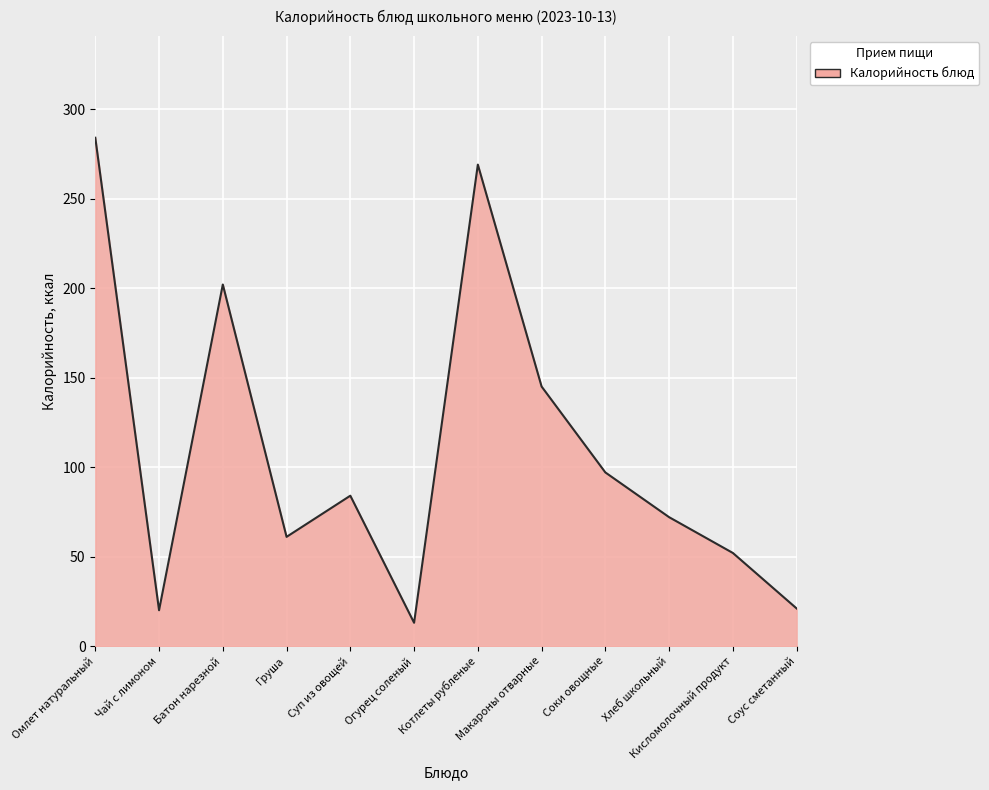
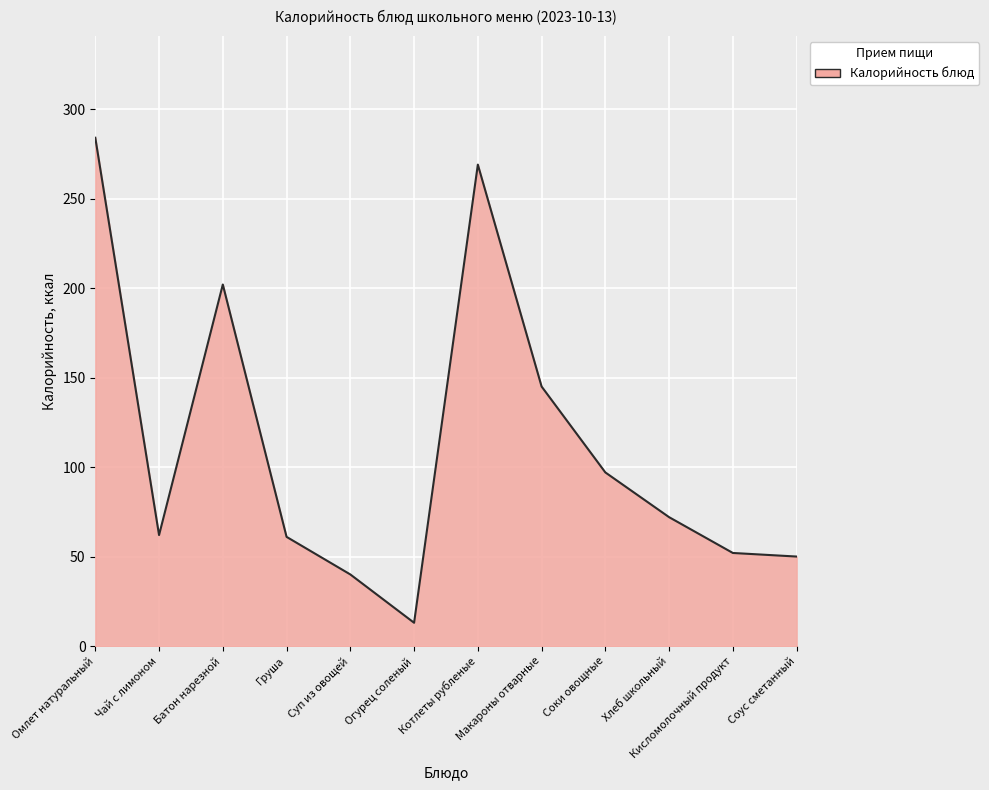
Чай с лимоном: 20 -> 62
Суп из овощей: 84 -> 40
Соус сметанный: 21 -> 50
